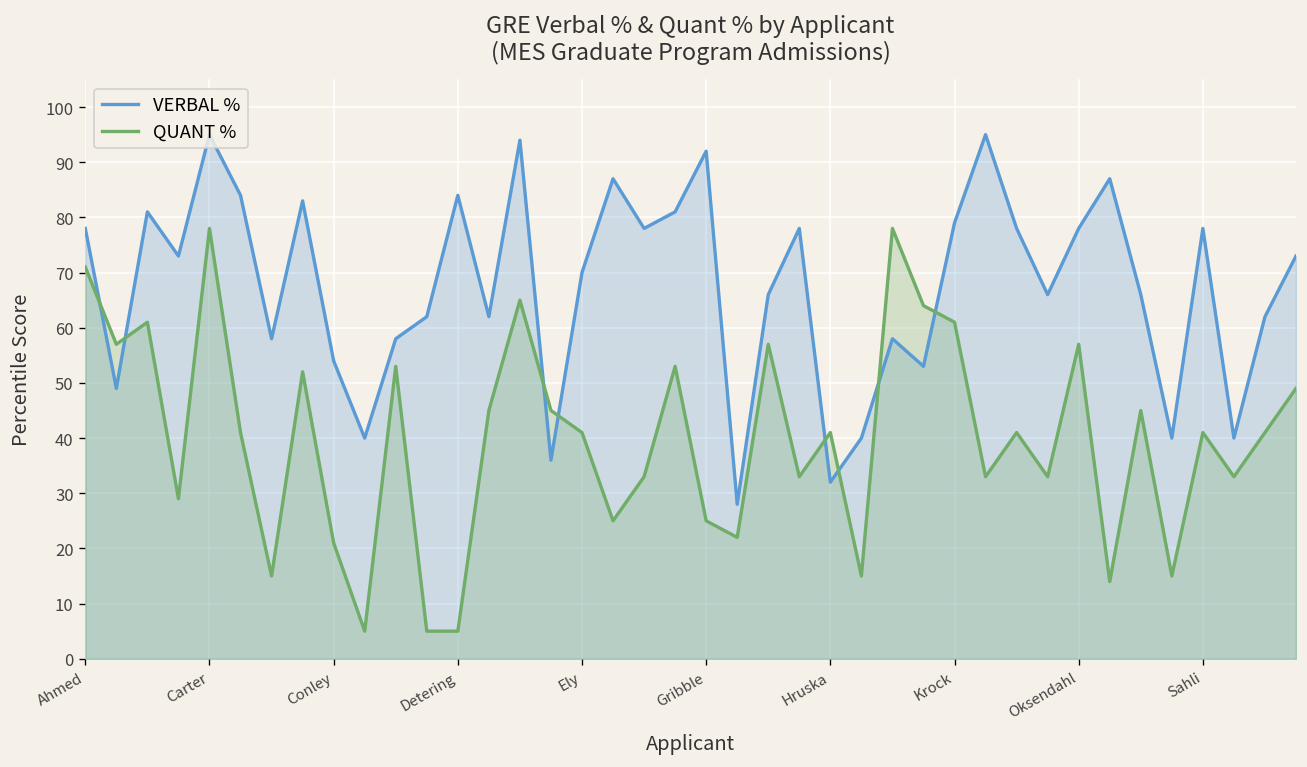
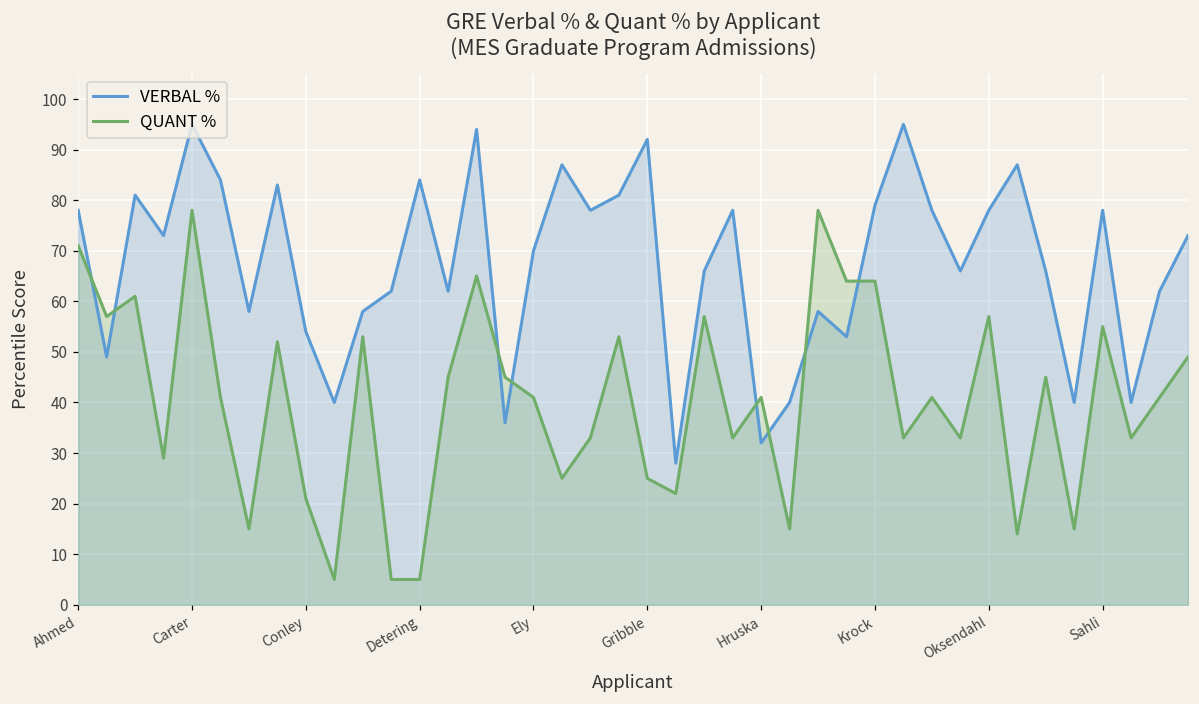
QUANT %, Krock: 61 -> 64
QUANT %, Sahli: 41 -> 55
